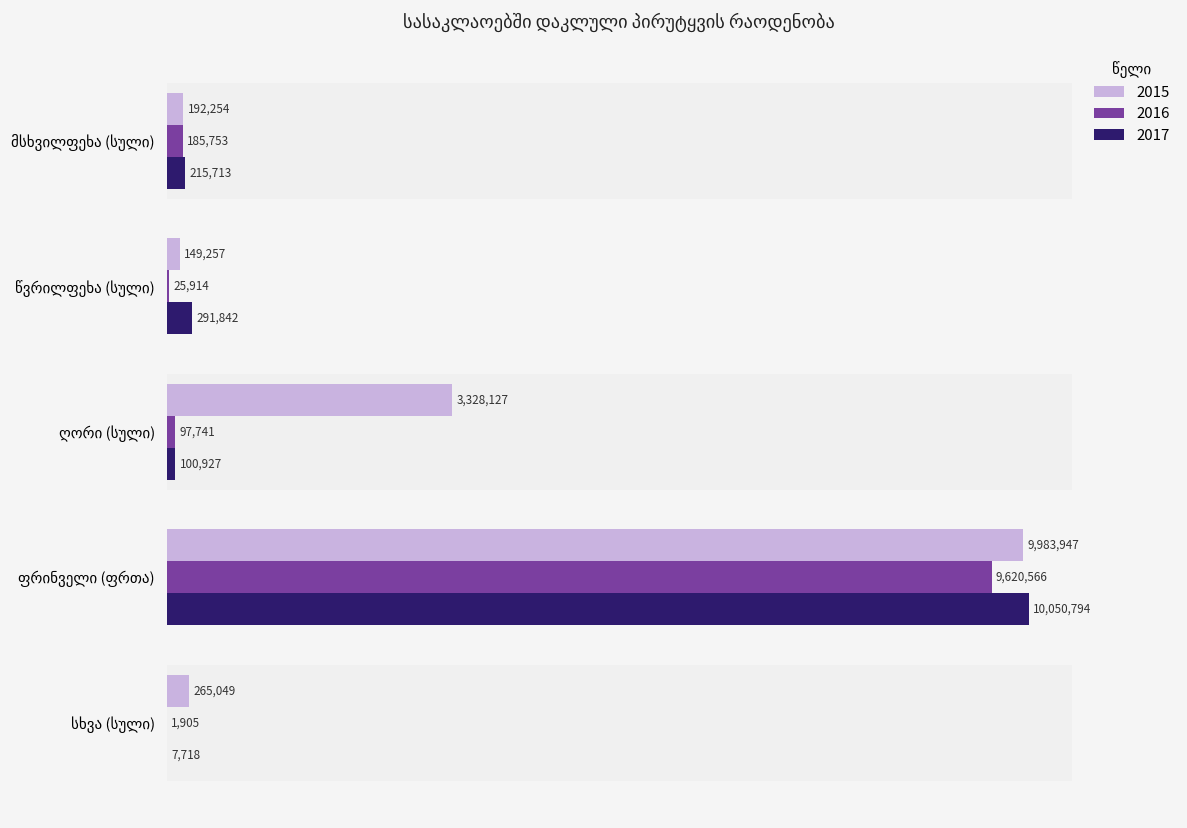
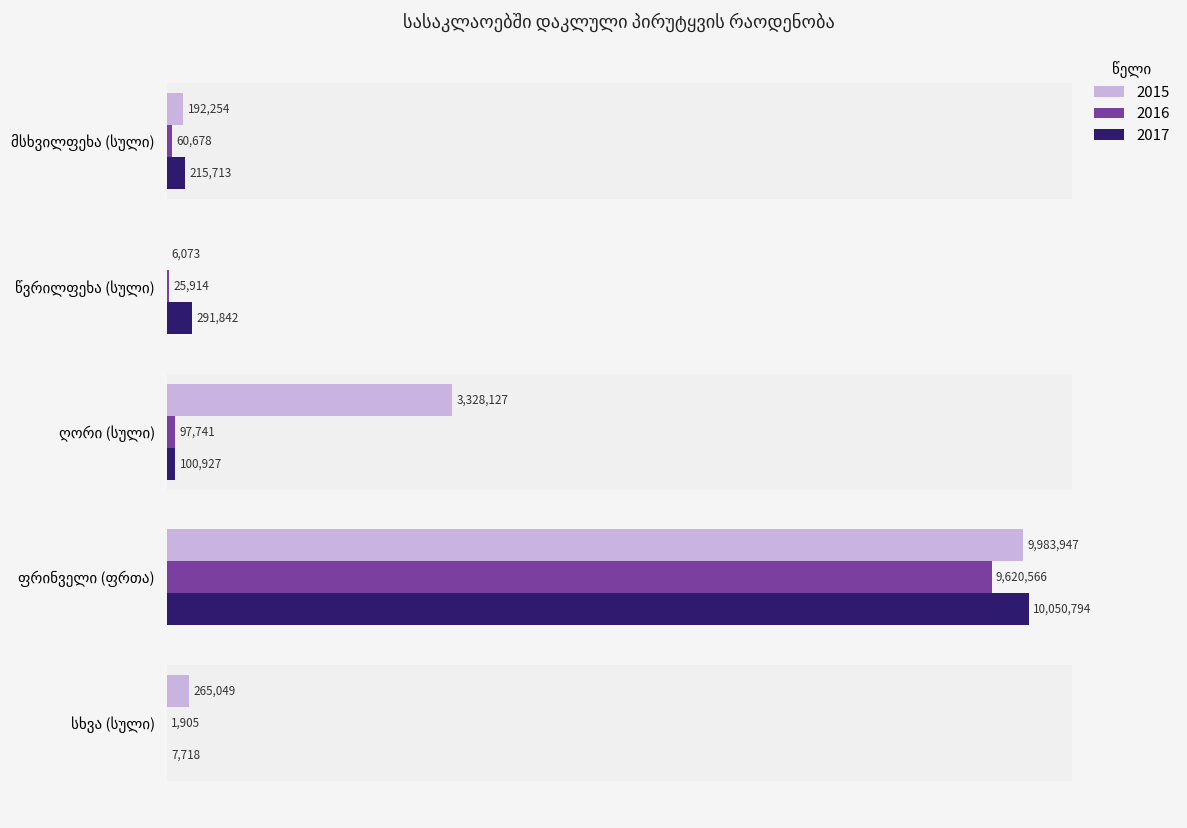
2016, მსხვილფეხა (სული): 185,753 -> 60,678
2015, წვრილფეხა (სული): 149,257 -> 6,073
